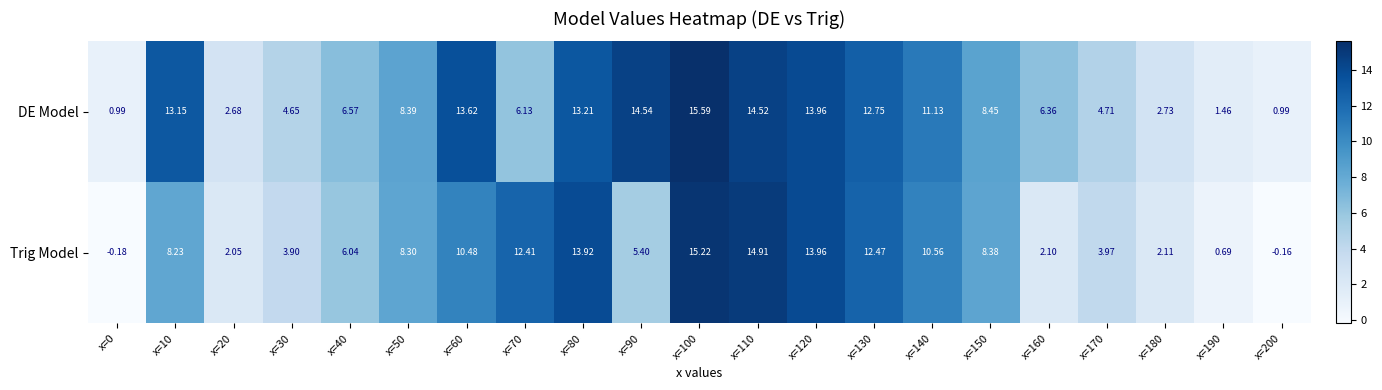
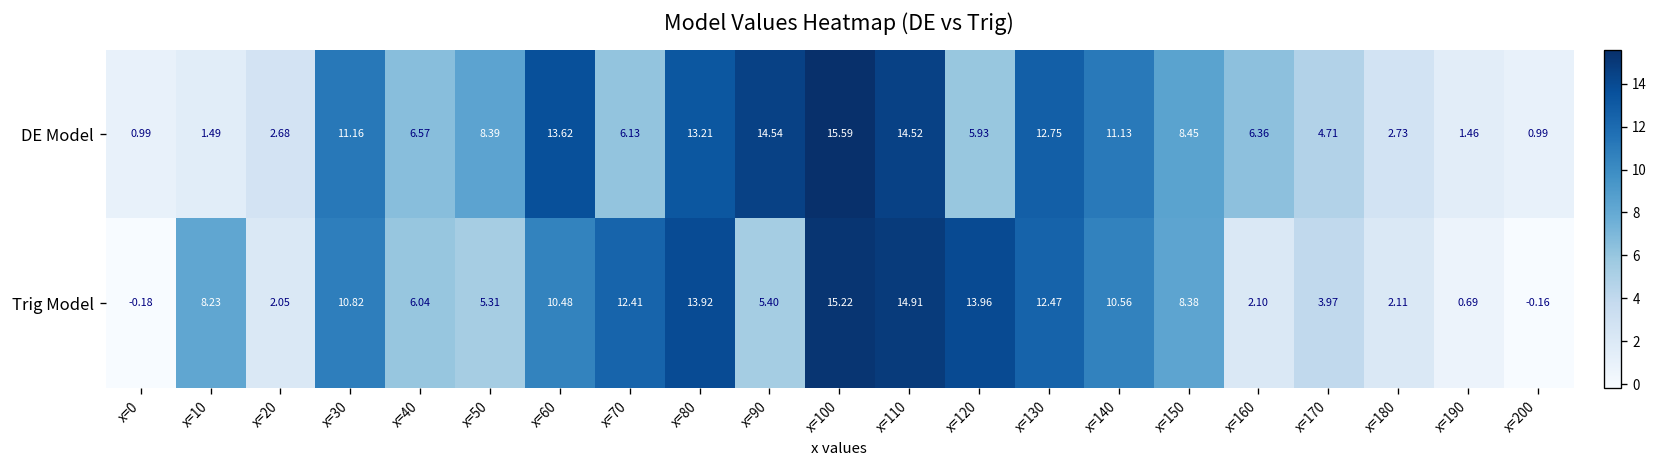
DE Model, x=10: 13.15 -> 1.49
DE Model, x=30: 4.65 -> 11.16
DE Model, x=120: 13.96 -> 5.93
Trig Model, x=30: 3.90 -> 10.82
Trig Model, x=50: 8.30 -> 5.31
